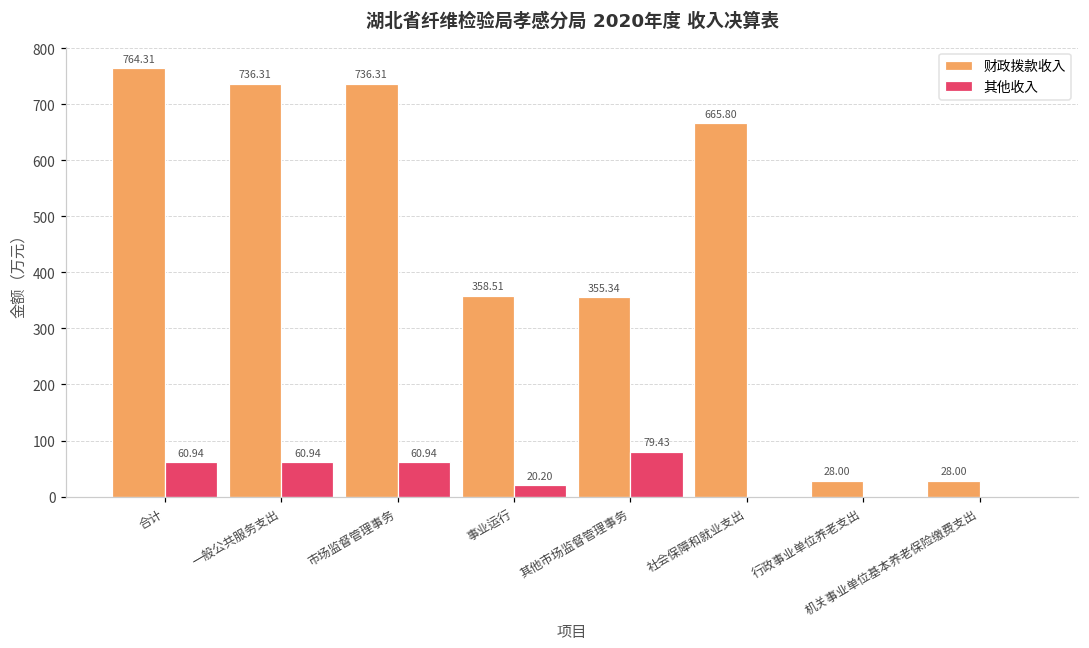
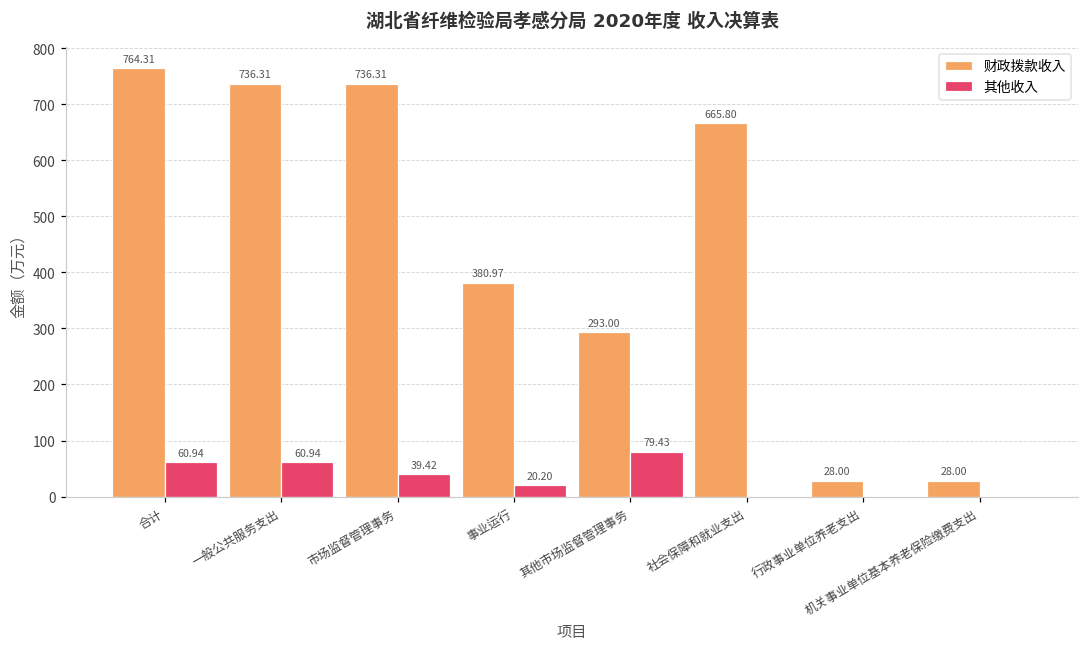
其他收入, 市场监督管理事务: 60.94 -> 39.42
财政拨款收入, 事业运行: 358.51 -> 380.97
财政拨款收入, 其他市场监督管理事务: 355.34 -> 293.00
